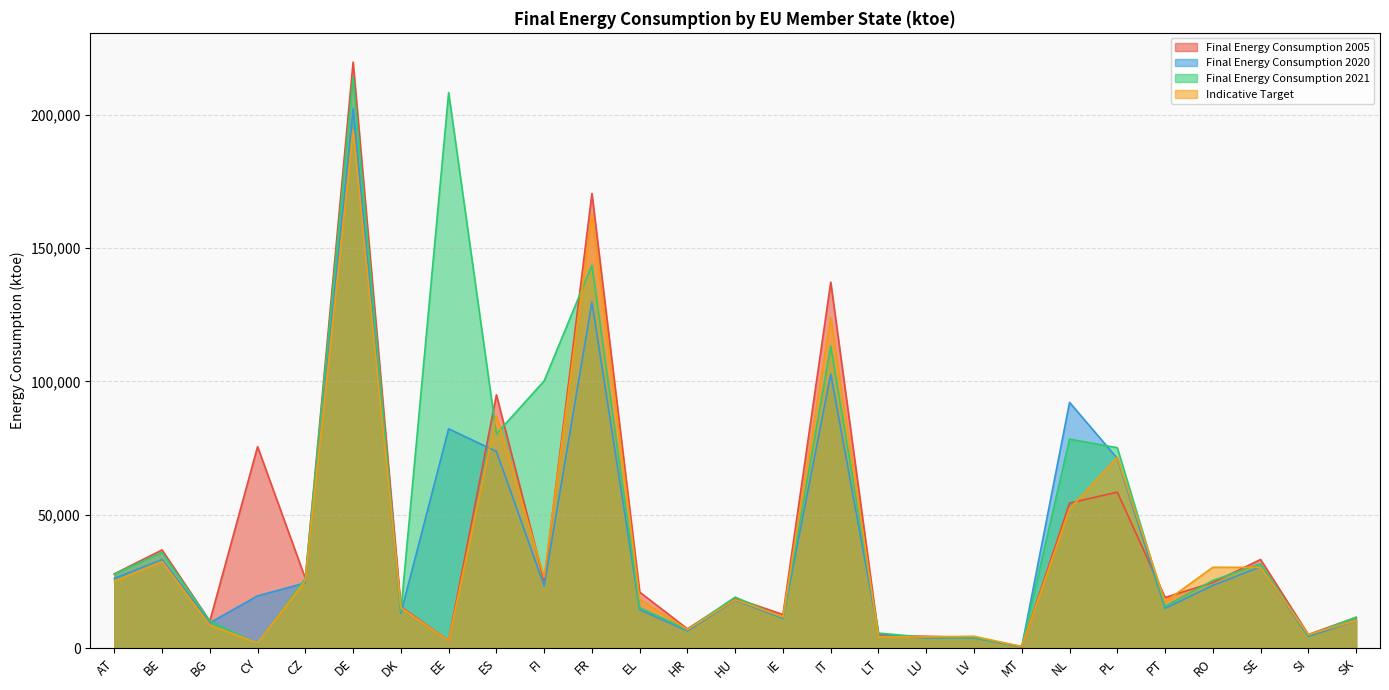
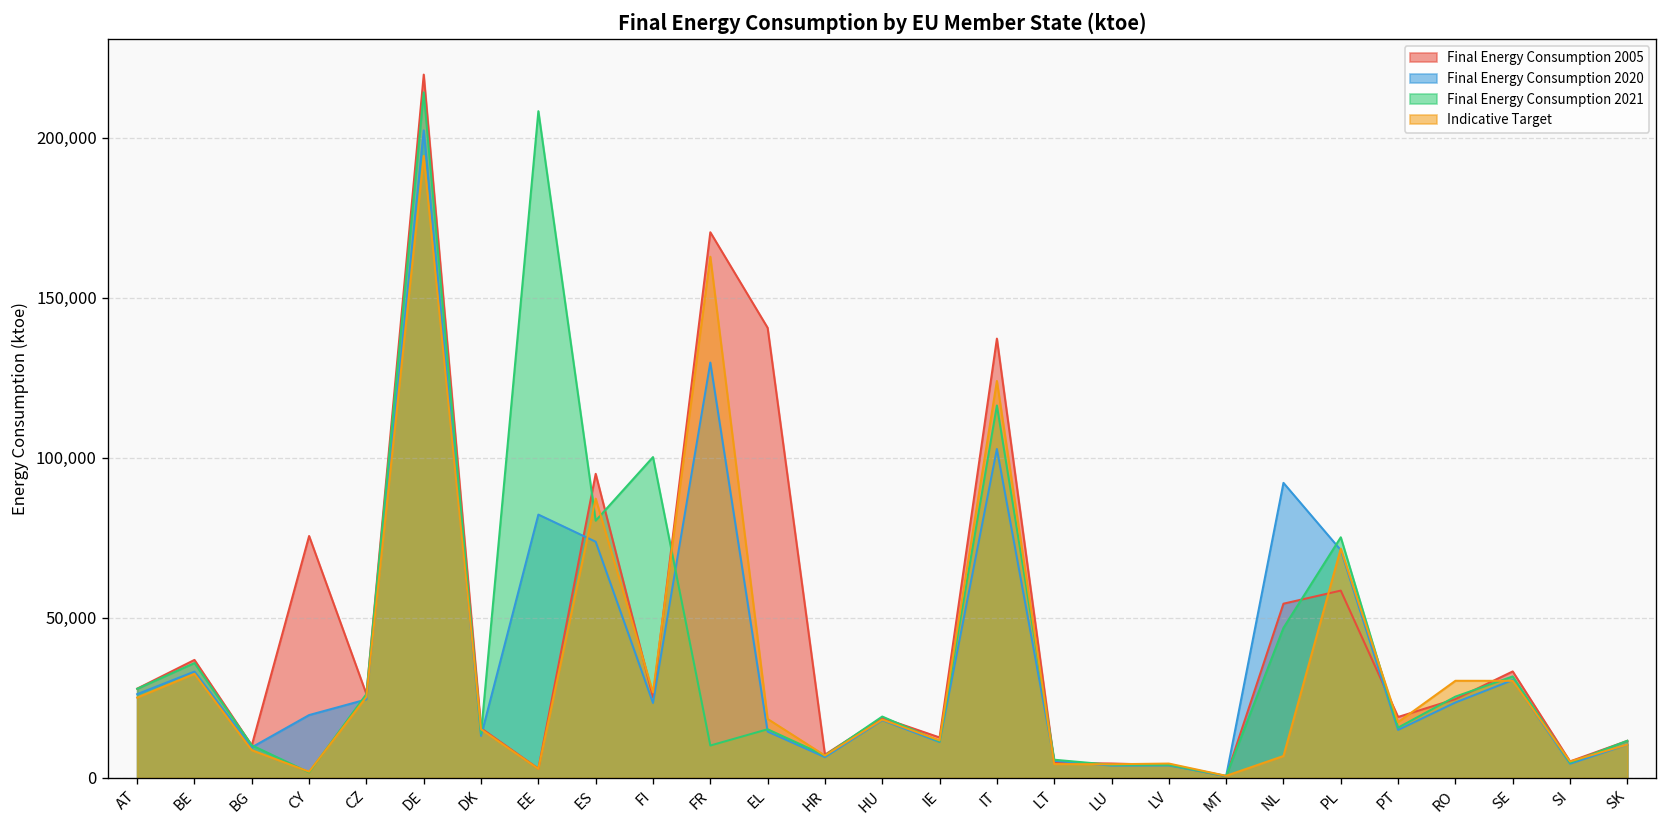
Final Energy Consumption 2021, FR: 144,000 -> 10,000
Final Energy Consumption 2005, EL: 21,000 -> 141,000
Final Energy Consumption 2021, IT: 113,000 -> 116,000
Final Energy Consumption 2021, NL: 78,000 -> 47,000
Indicative Target, NL: 52,000 -> 7,000
